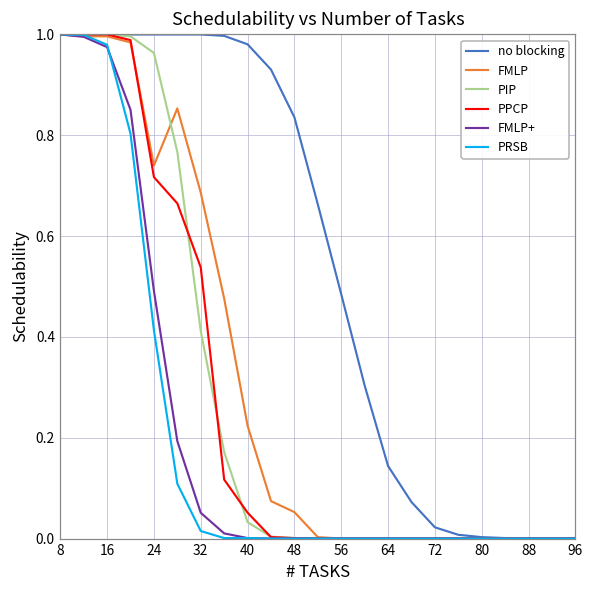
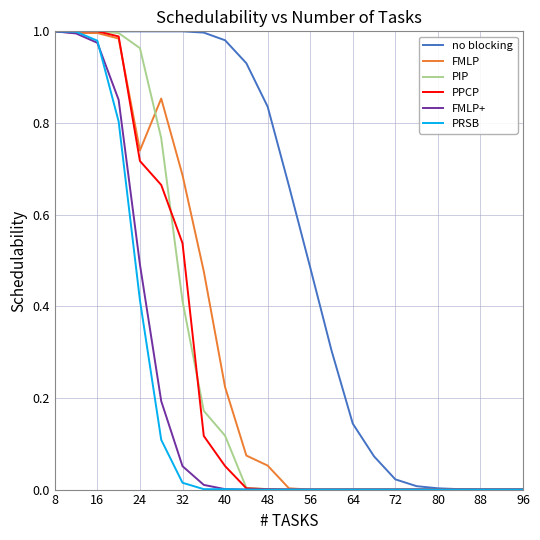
PIP, 40: 0.03 -> 0.12
